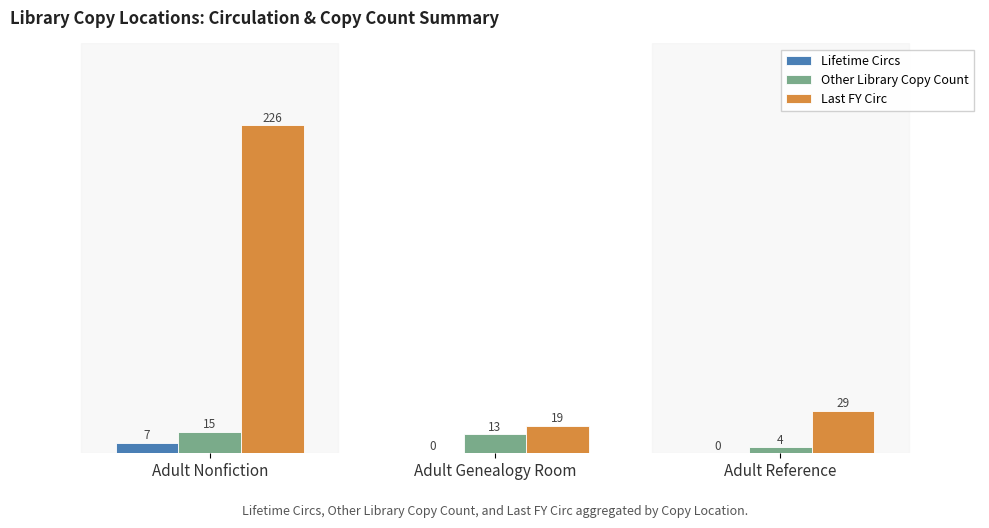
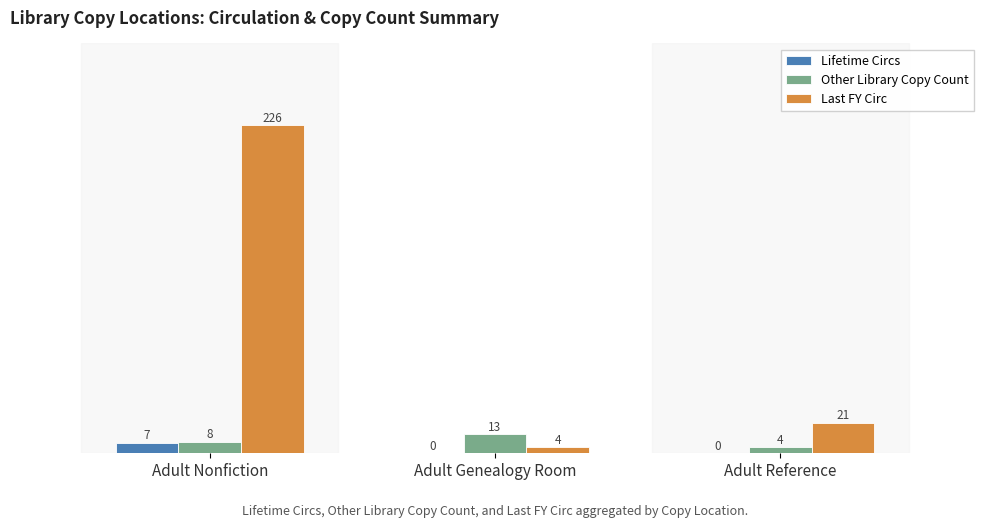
Other Library Copy Count, Adult Nonfiction: 15 -> 8
Last FY Circ, Adult Genealogy Room: 19 -> 4
Last FY Circ, Adult Reference: 29 -> 21
